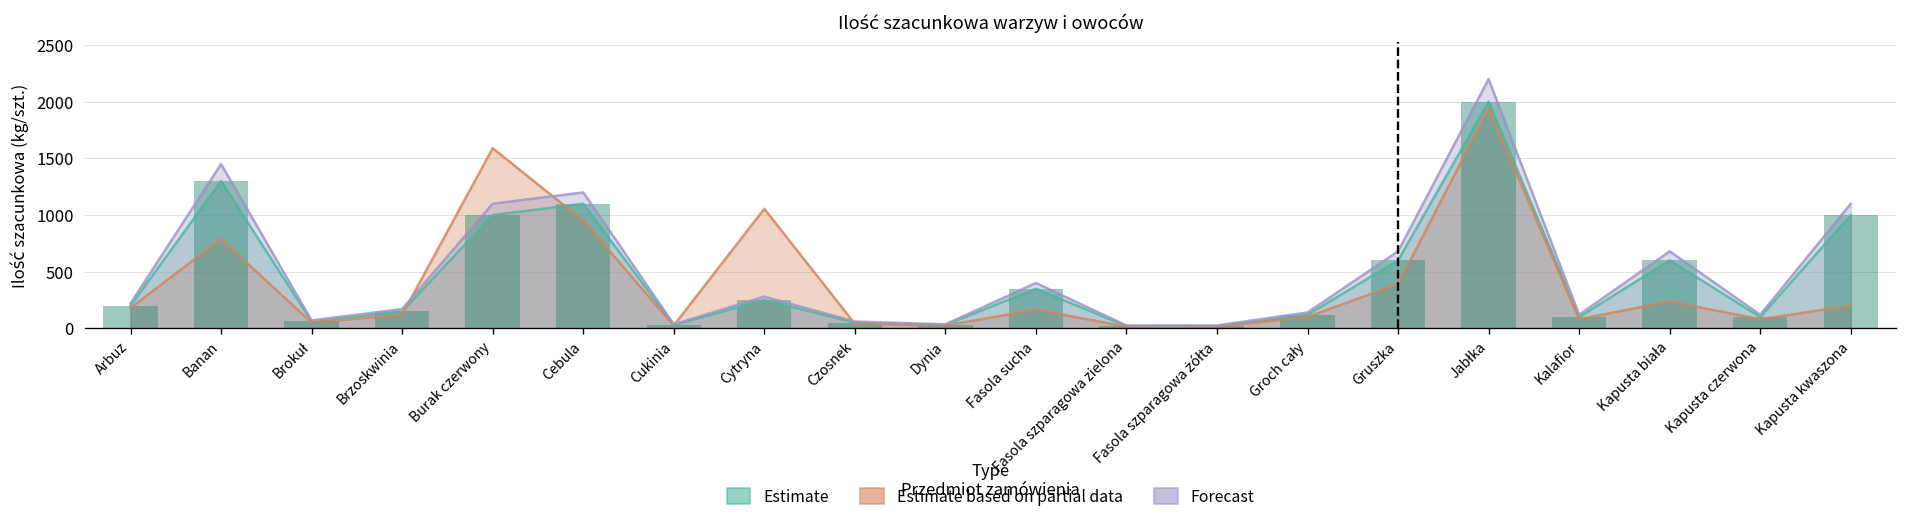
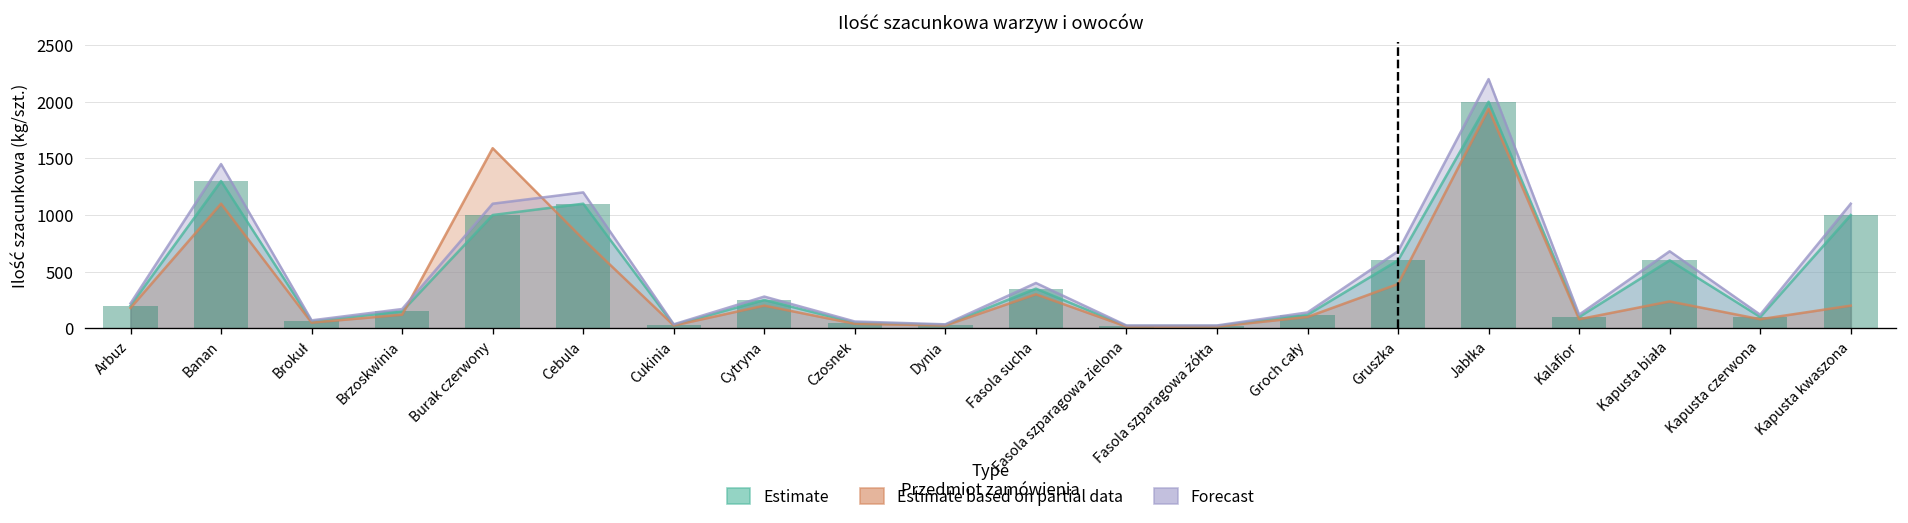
Estimate based on partial data, Banan: 800 -> 1100
Estimate based on partial data, Cebula: 1000 -> 800
Estimate based on partial data, Cytryna: 1100 -> 200
Estimate based on partial data, Fasola sucha: 200 -> 300
